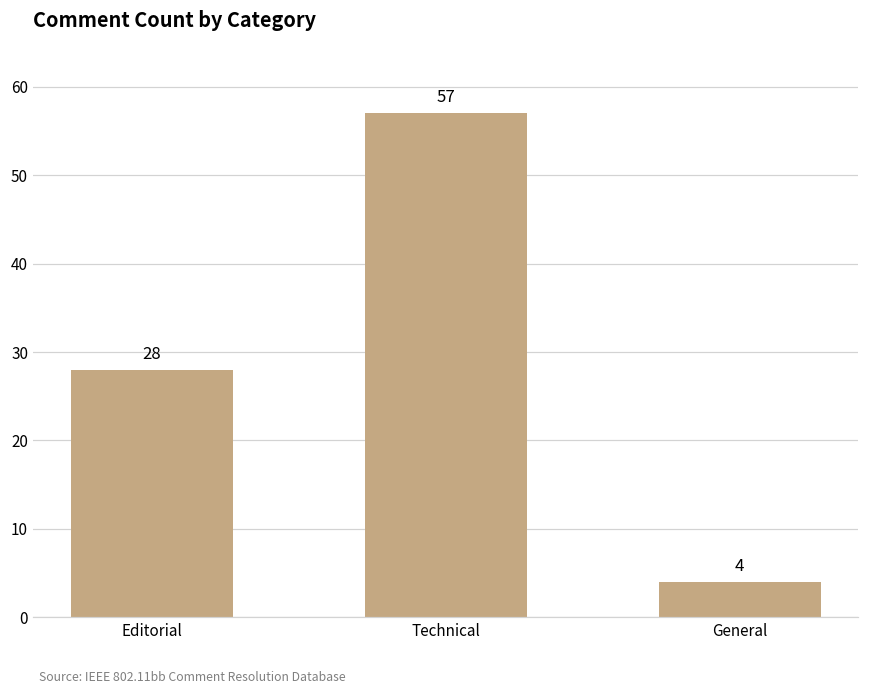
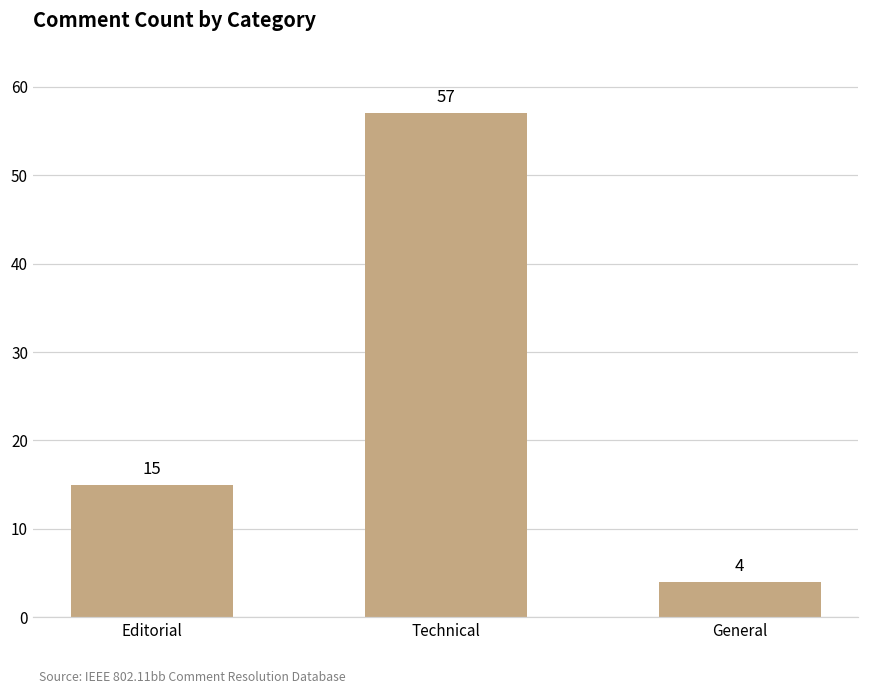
Editorial: 28 -> 15
